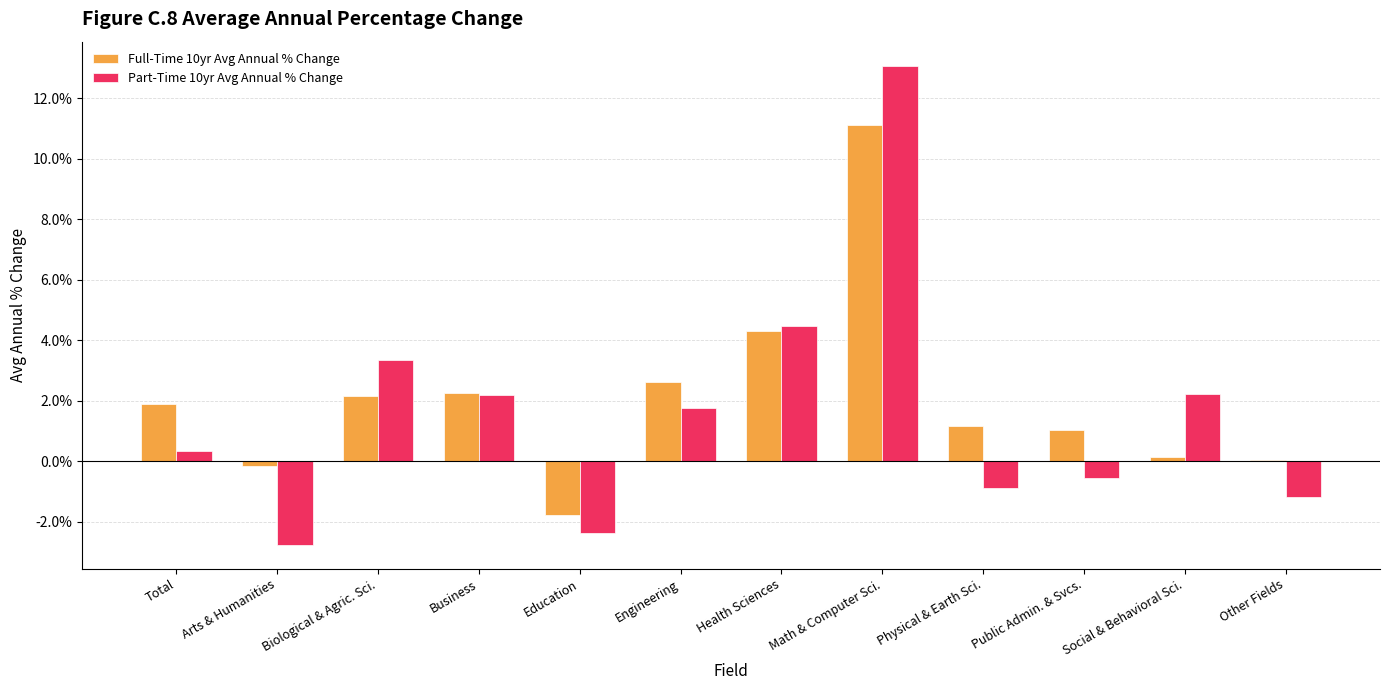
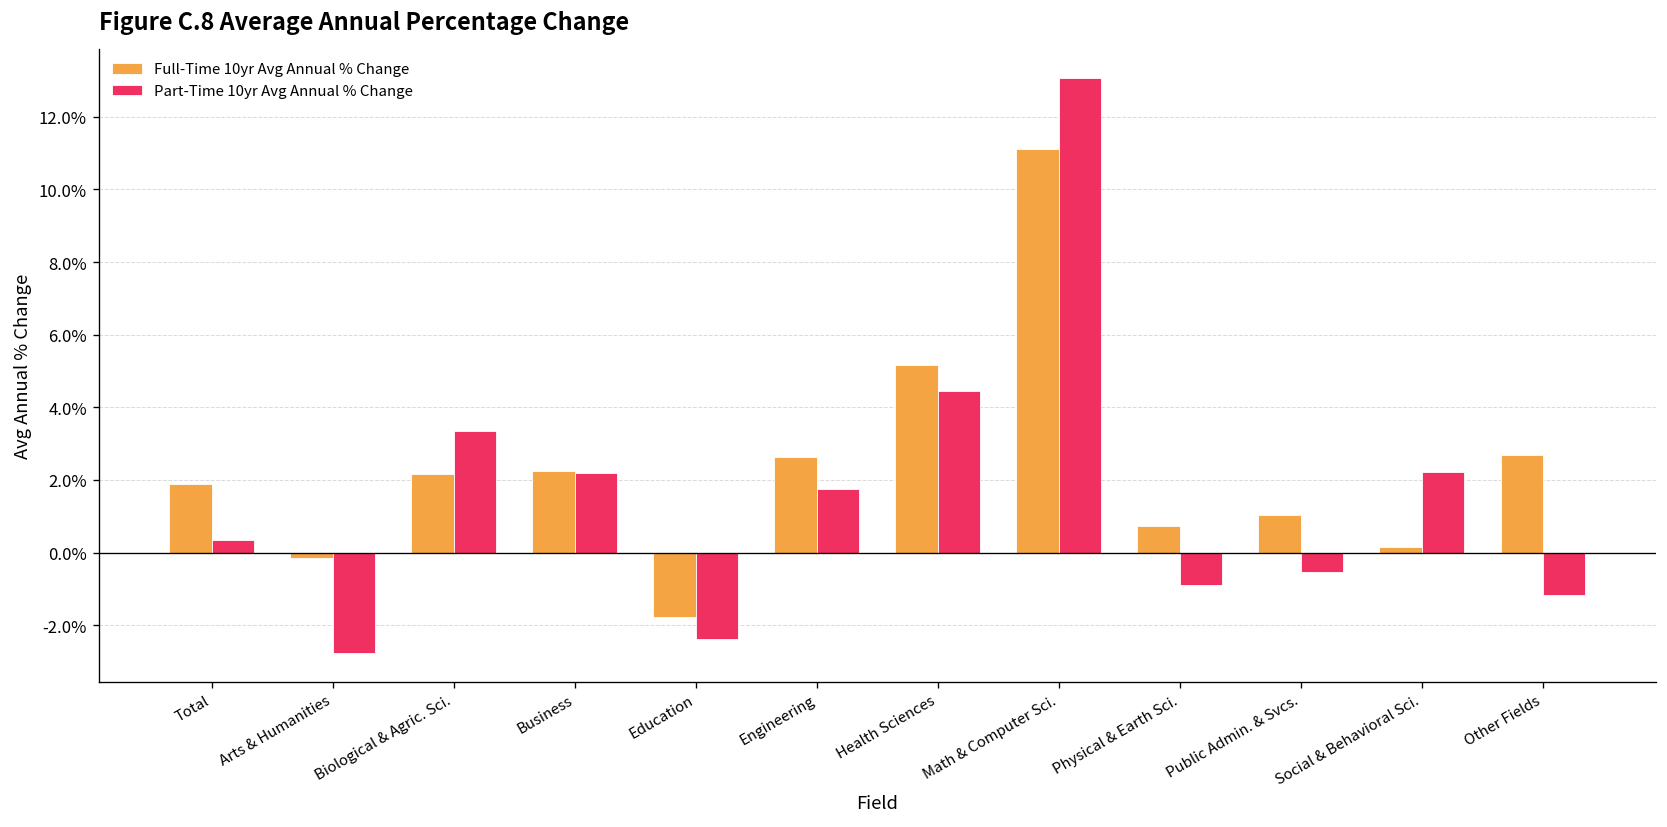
Full-Time 10yr Avg Annual % Change, Health Sciences: 4.3% -> 5.2%
Full-Time 10yr Avg Annual % Change, Physical & Earth Sci.: 1.2% -> 0.7%
Full-Time 10yr Avg Annual % Change, Other Fields: 0.0% -> 2.7%
